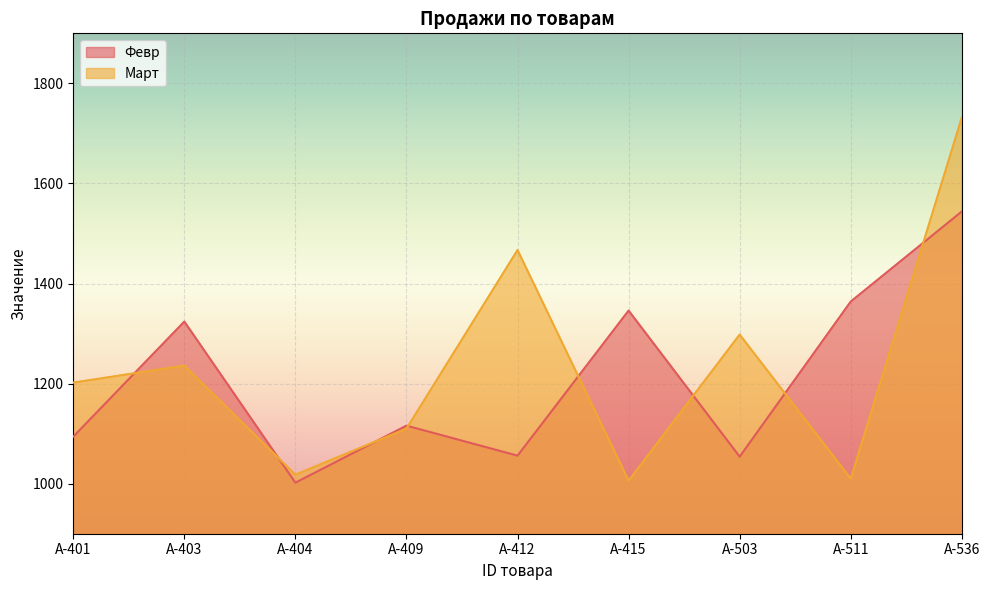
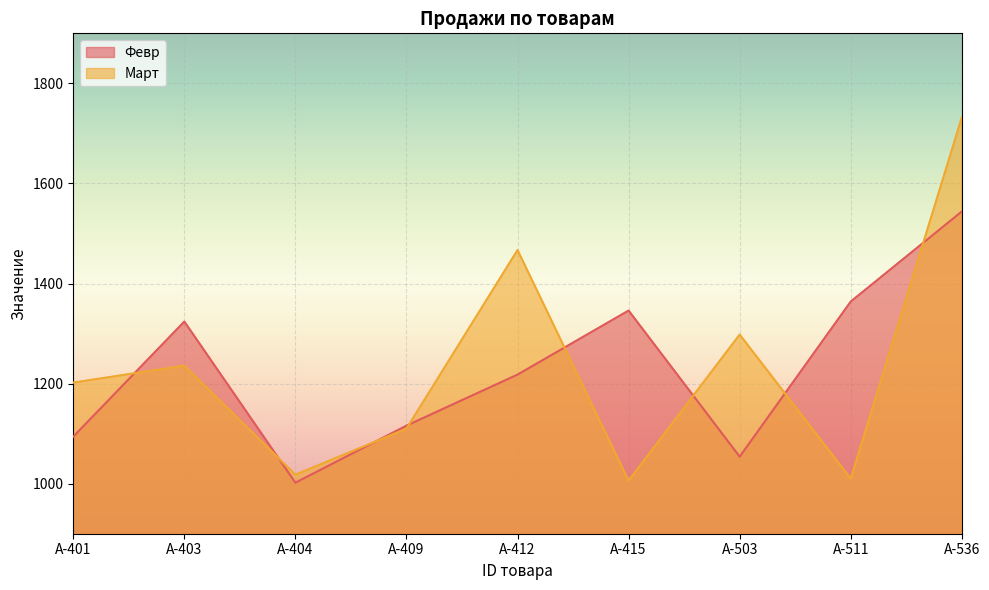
Февр, A-412: 1060 -> 1220
